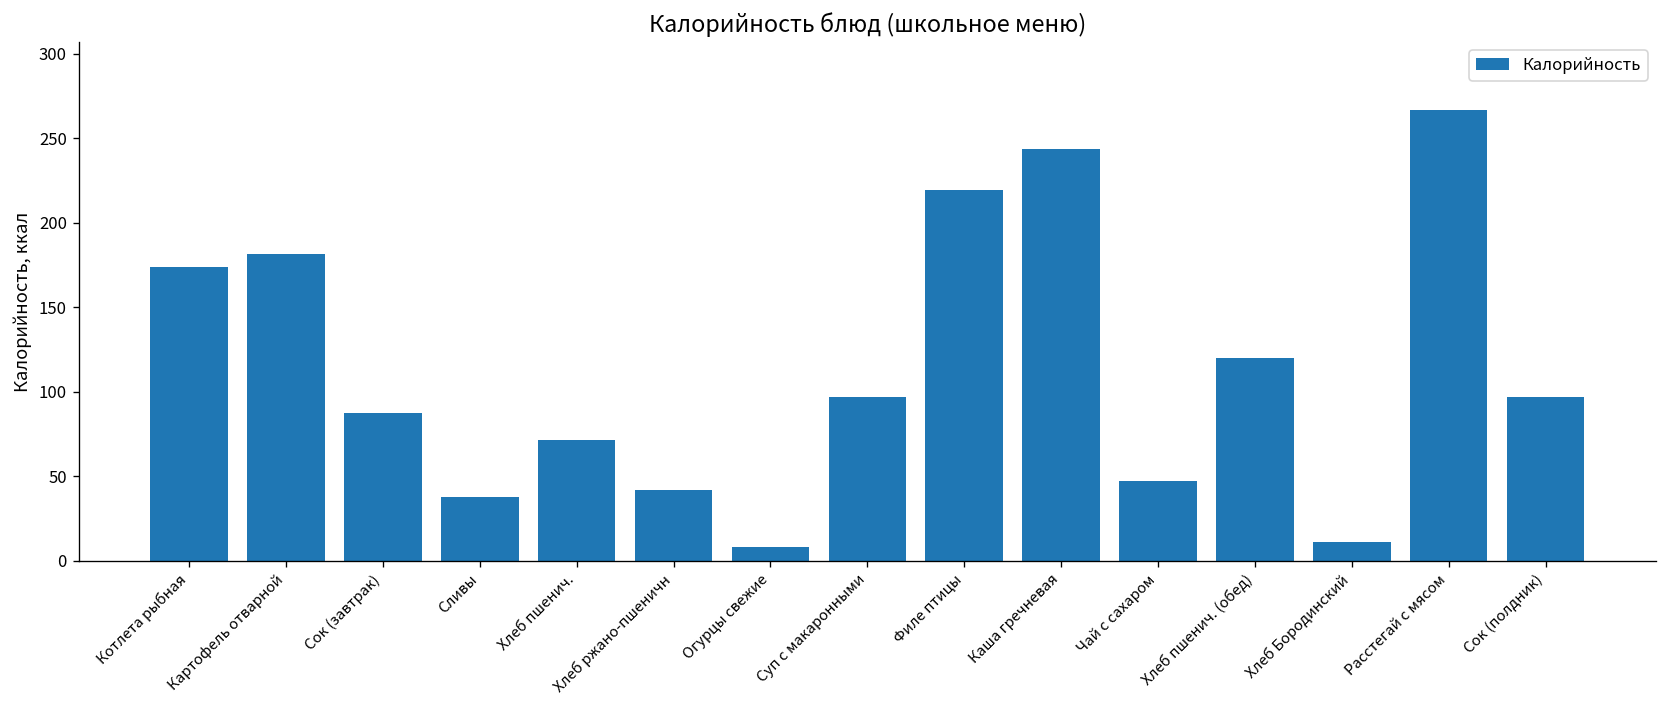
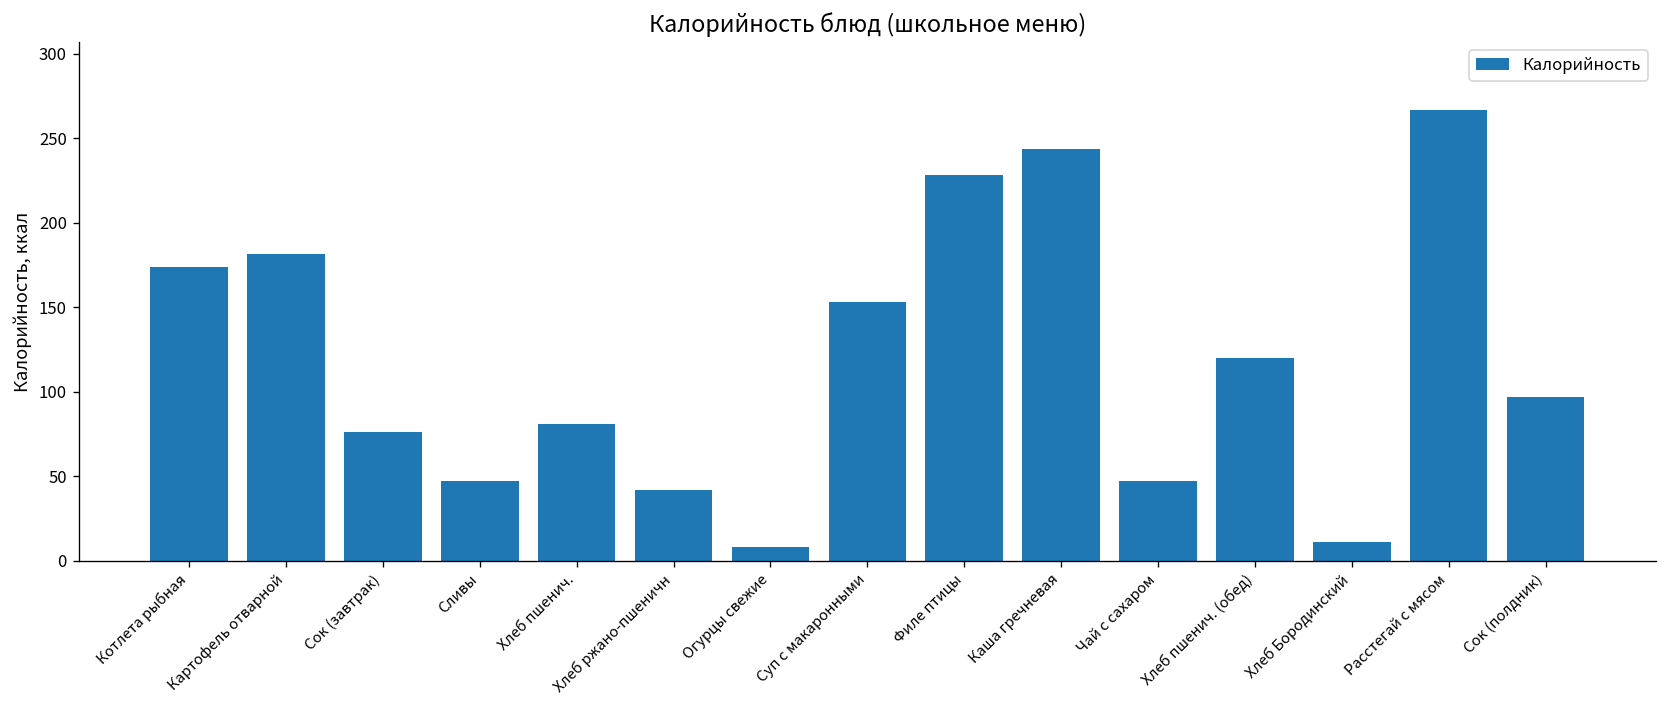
Сок (завтрак): 87 -> 76
Сливы: 38 -> 47
Хлеб пшенич.: 72 -> 81
Суп с макаронными: 97 -> 153
Филе птицы: 220 -> 228
